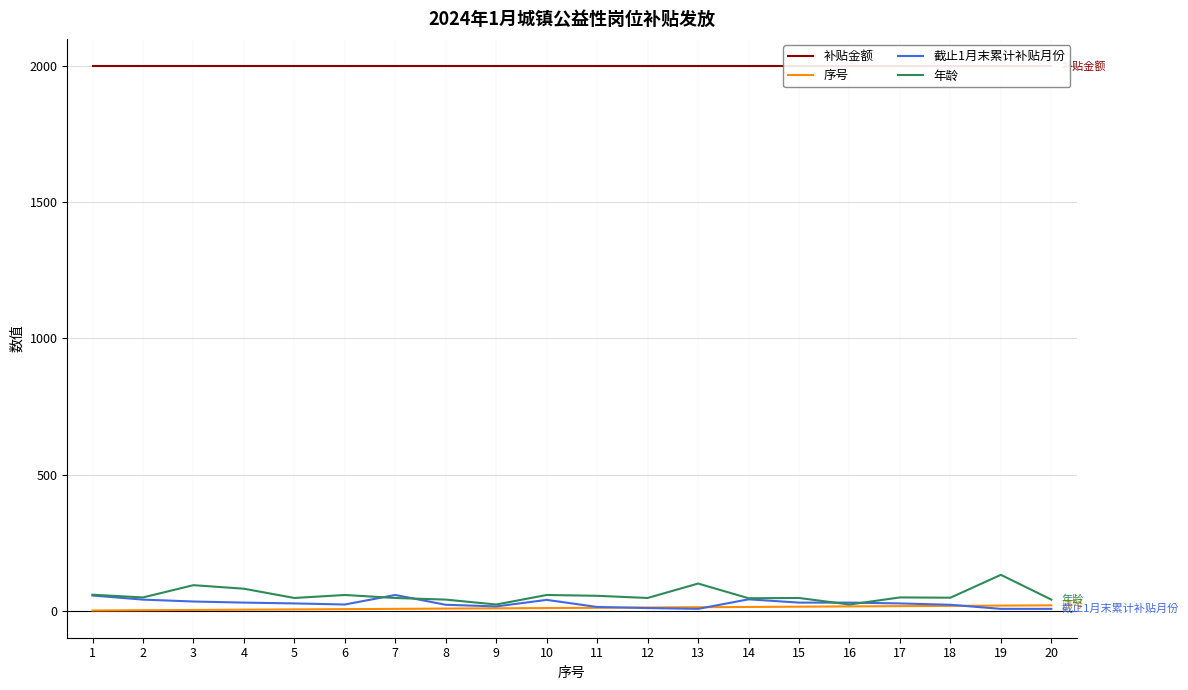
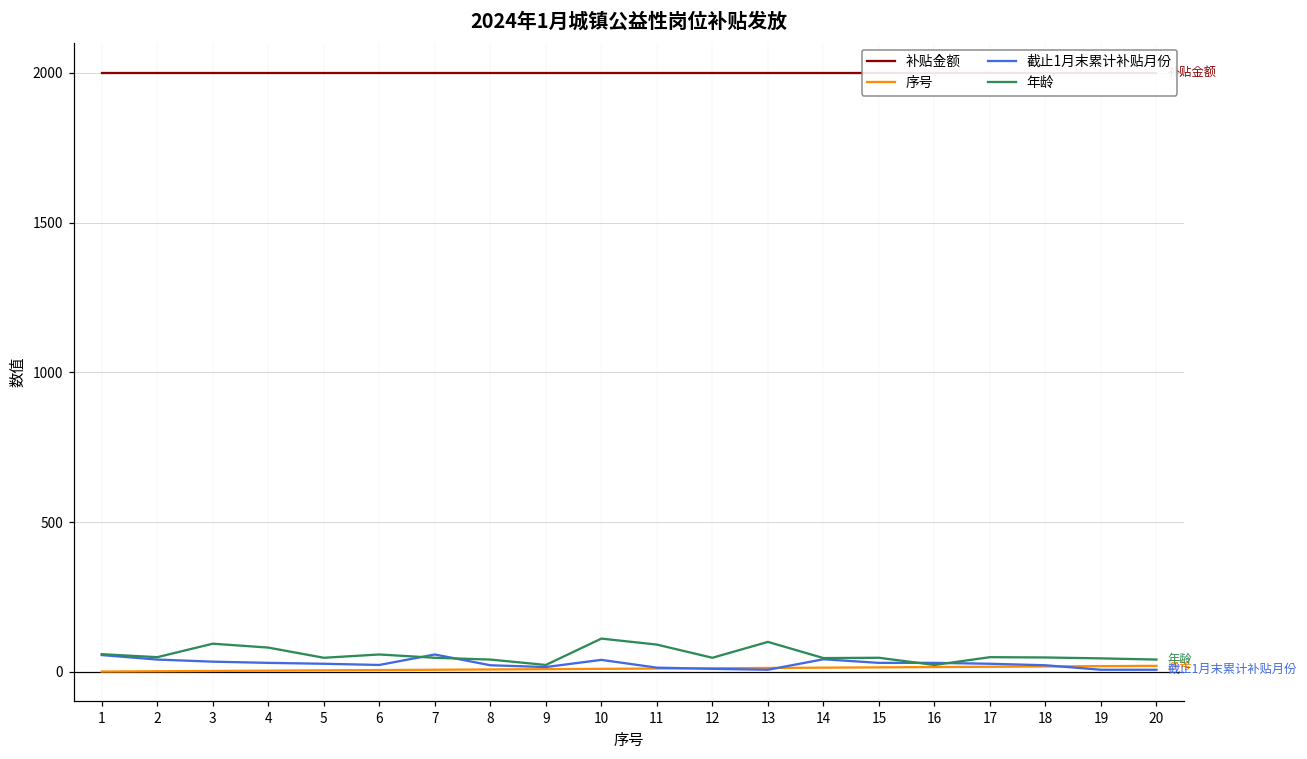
年龄, 10: 60 -> 110
年龄, 11: 60 -> 90
年龄, 19: 130 -> 50
